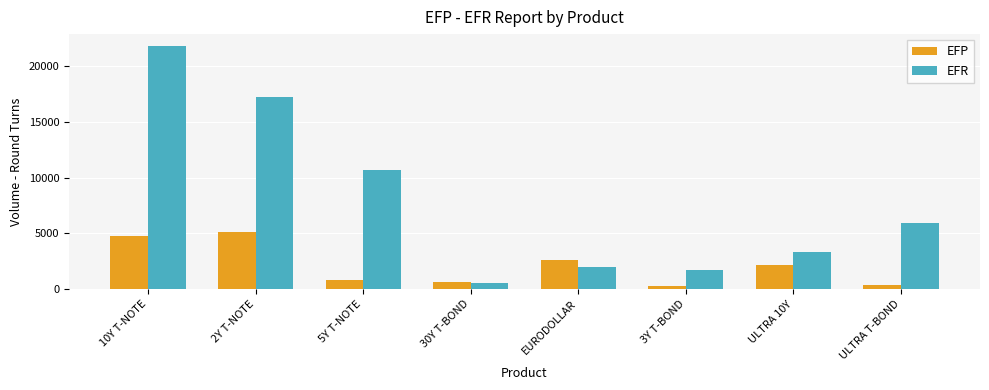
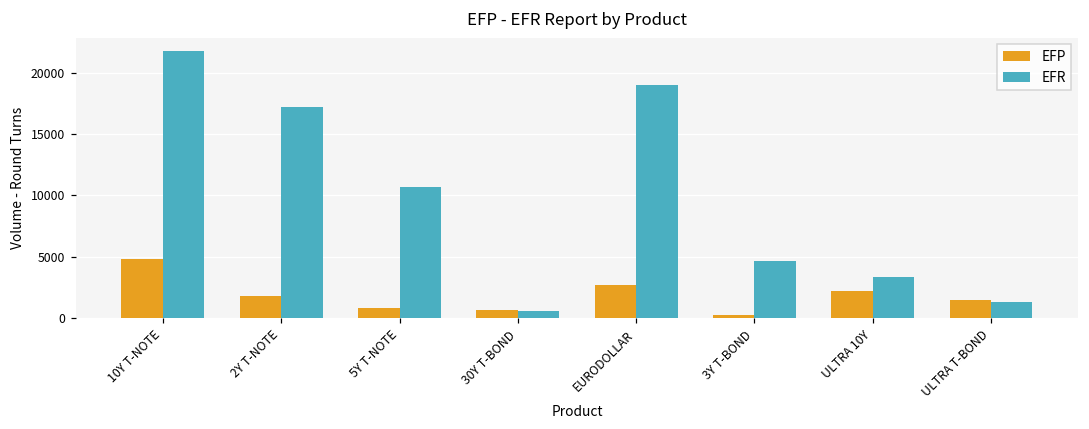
EFP, 2Y T-NOTE: 5100 -> 1800
EFR, EURODOLLAR: 1900 -> 19000
EFR, 3Y T-BOND: 1700 -> 4600
EFP, ULTRA T-BOND: 400 -> 1400
EFR, ULTRA T-BOND: 5900 -> 1300
